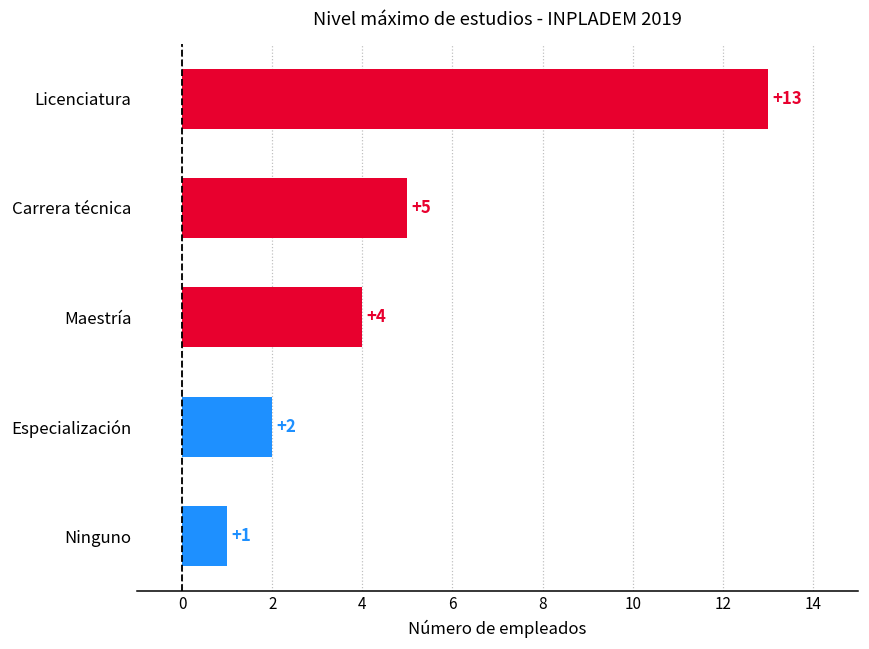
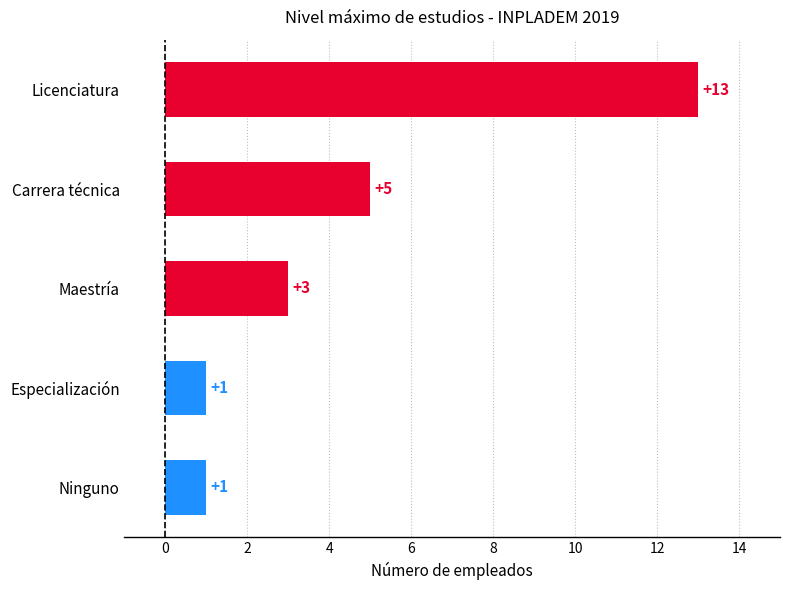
Maestría: +4 -> +3
Especialización: +2 -> +1
